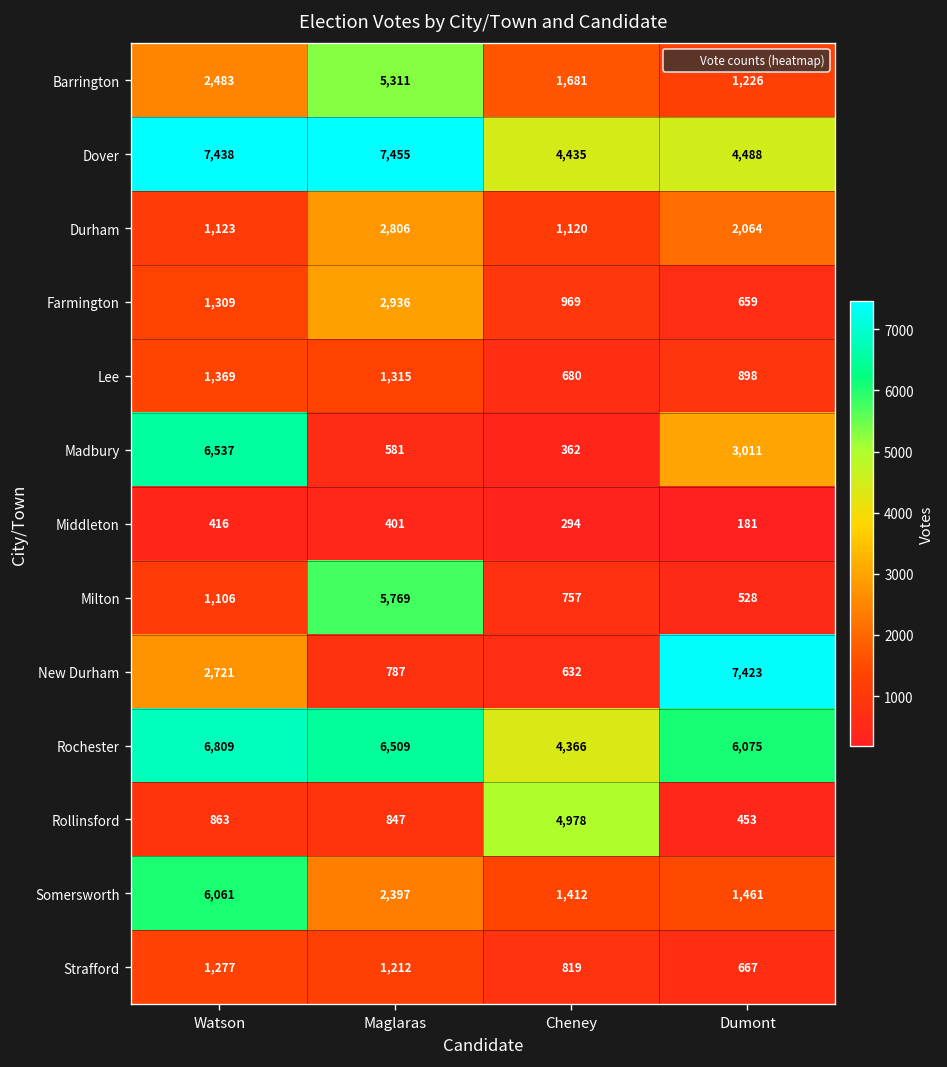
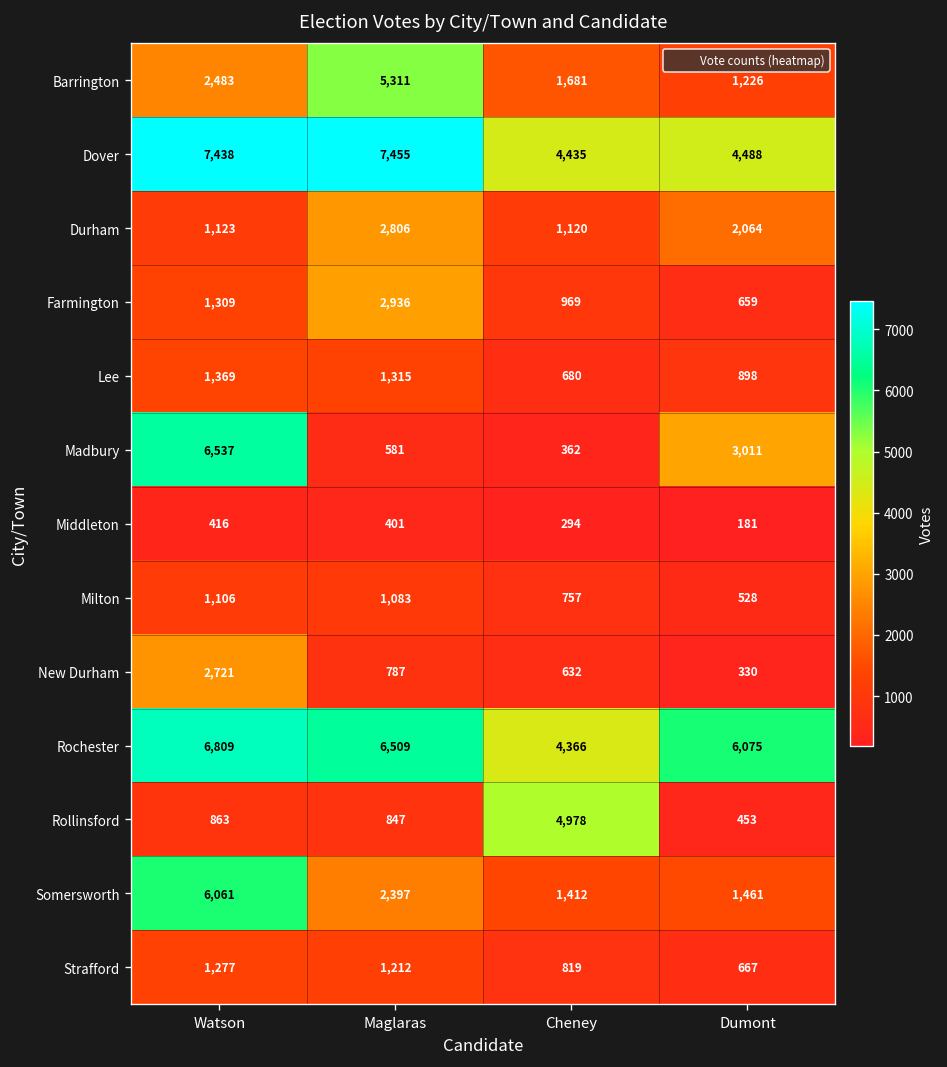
Milton, Maglaras: 5,769 -> 1,083
New Durham, Dumont: 7,423 -> 330
